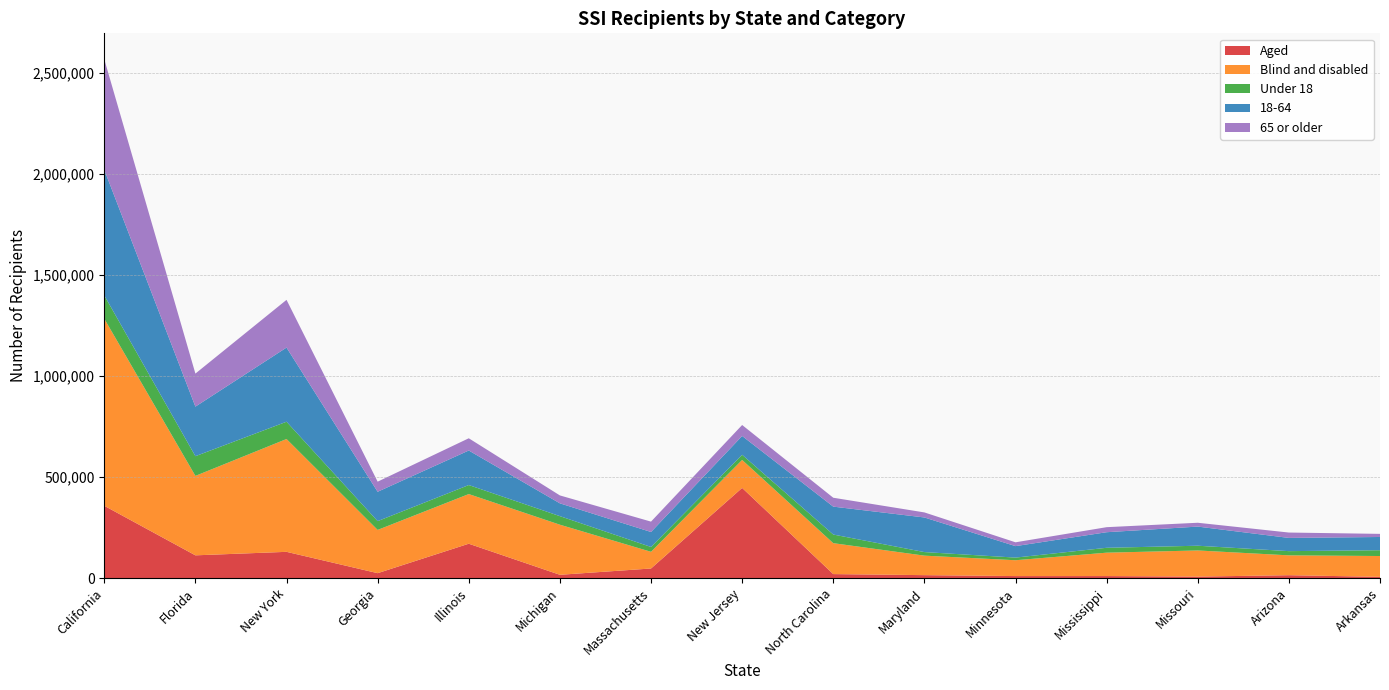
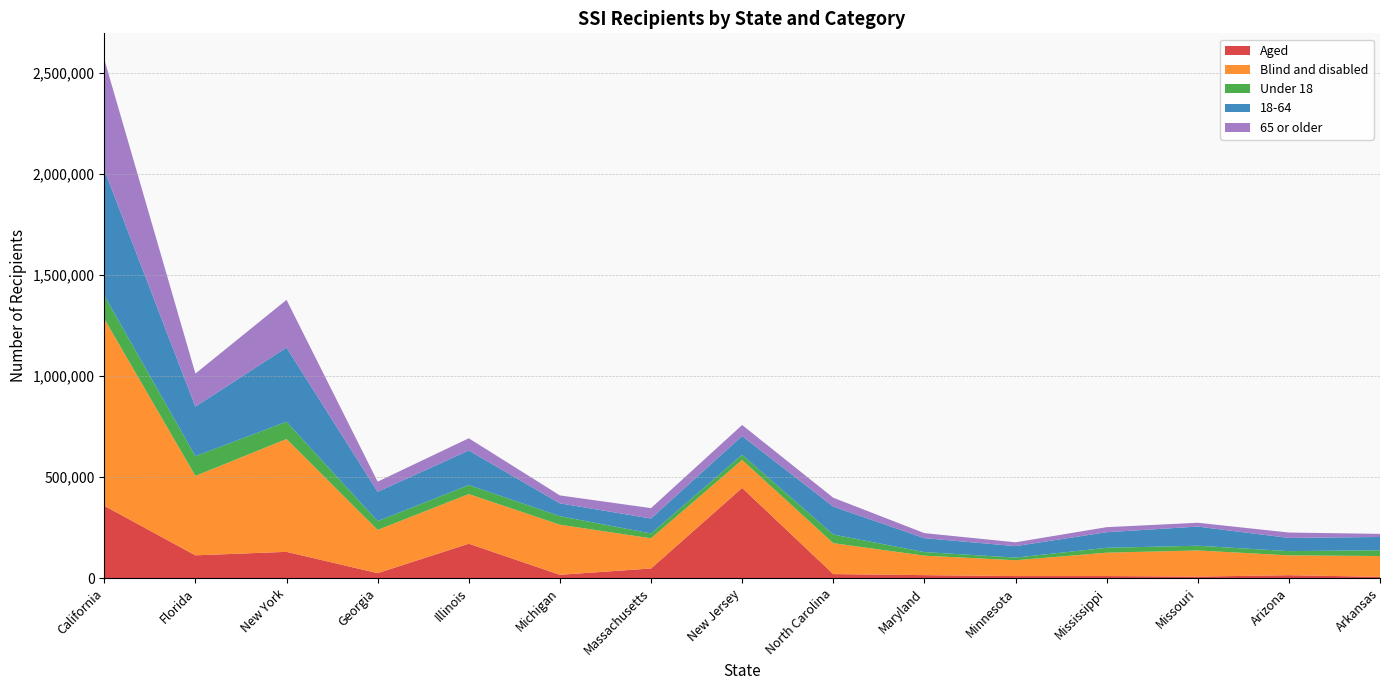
Blind and disabled, Massachusetts: 80,000 -> 150,000
18-64, Maryland: 170,000 -> 70,000
